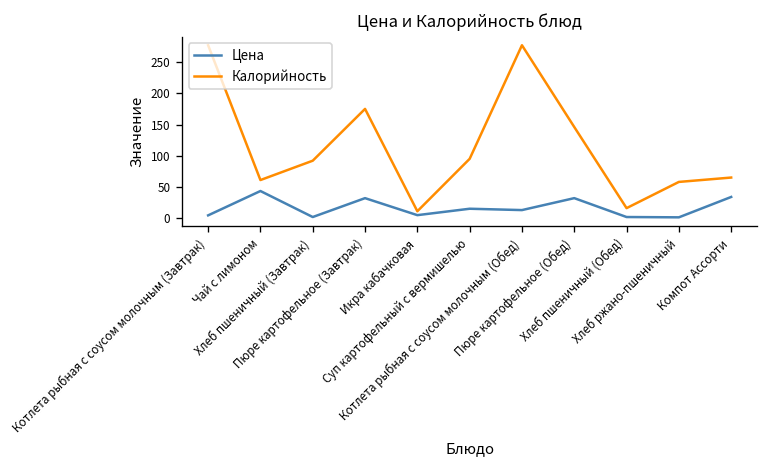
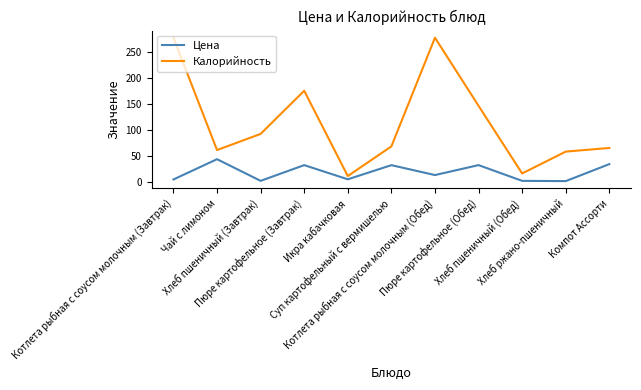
Цена, Суп картофельный с вермишелью: 20 -> 30
Калорийность, Суп картофельный с вермишелью: 100 -> 70
